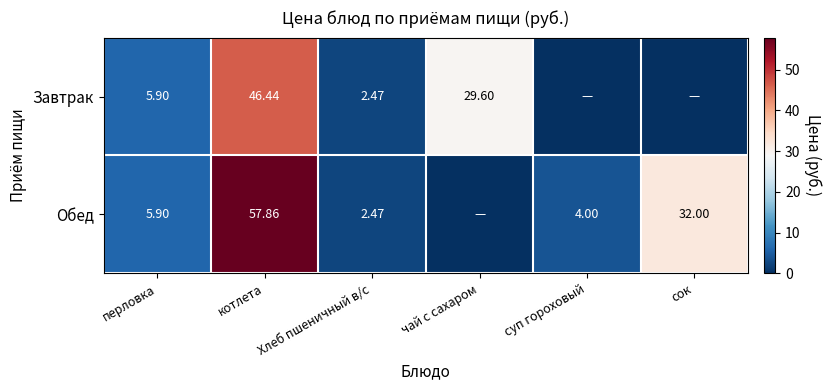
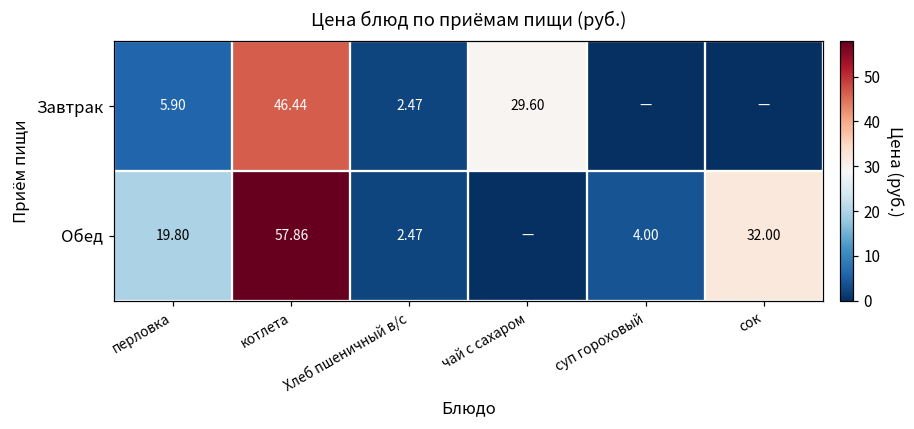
Обед, перловка: 5.90 -> 19.80
